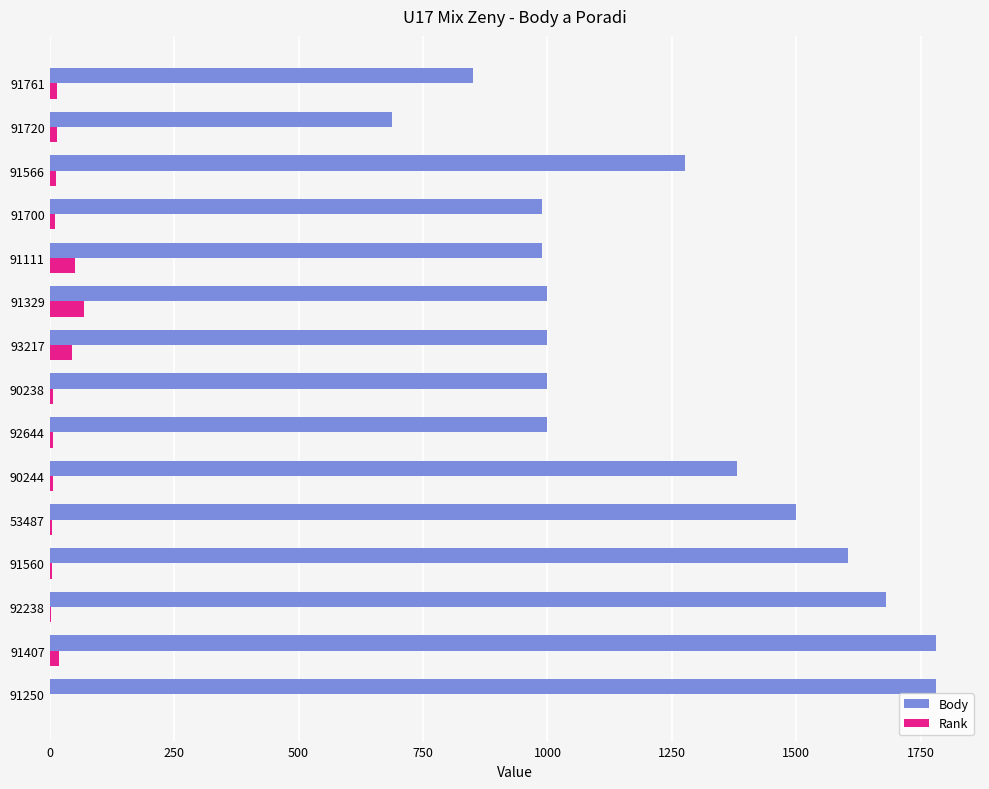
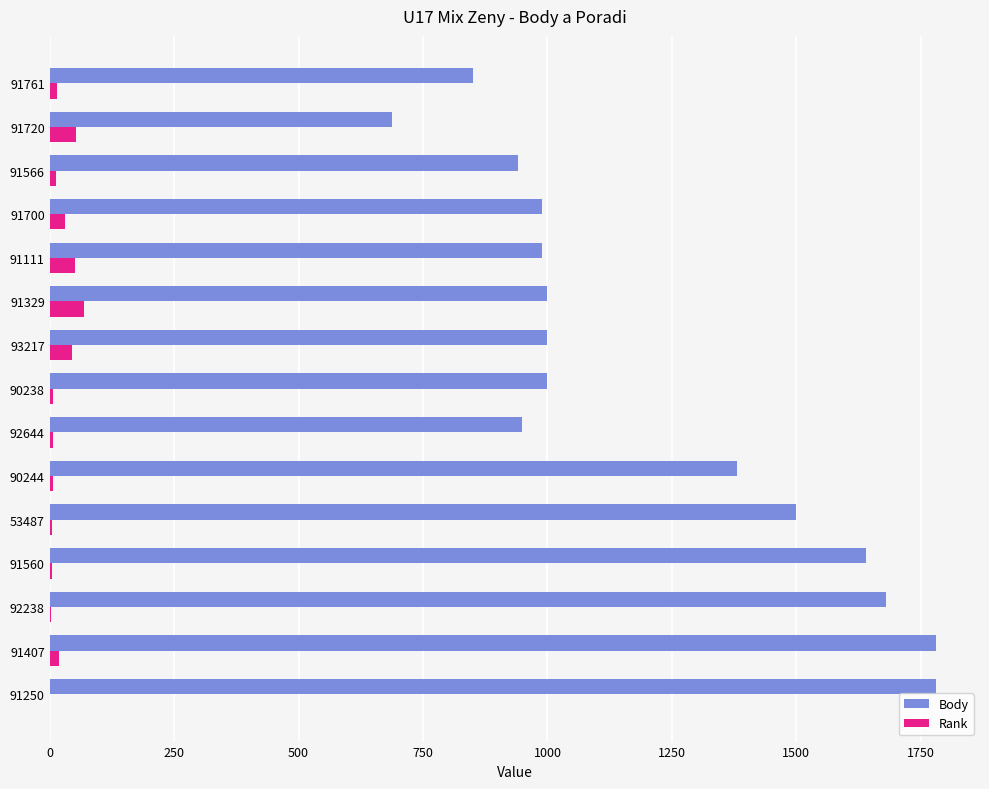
Rank, 91720: 10 -> 50
Body, 91566: 1280 -> 940
Rank, 91700: 10 -> 30
Body, 92644: 1000 -> 950
Body, 91560: 1600 -> 1640
